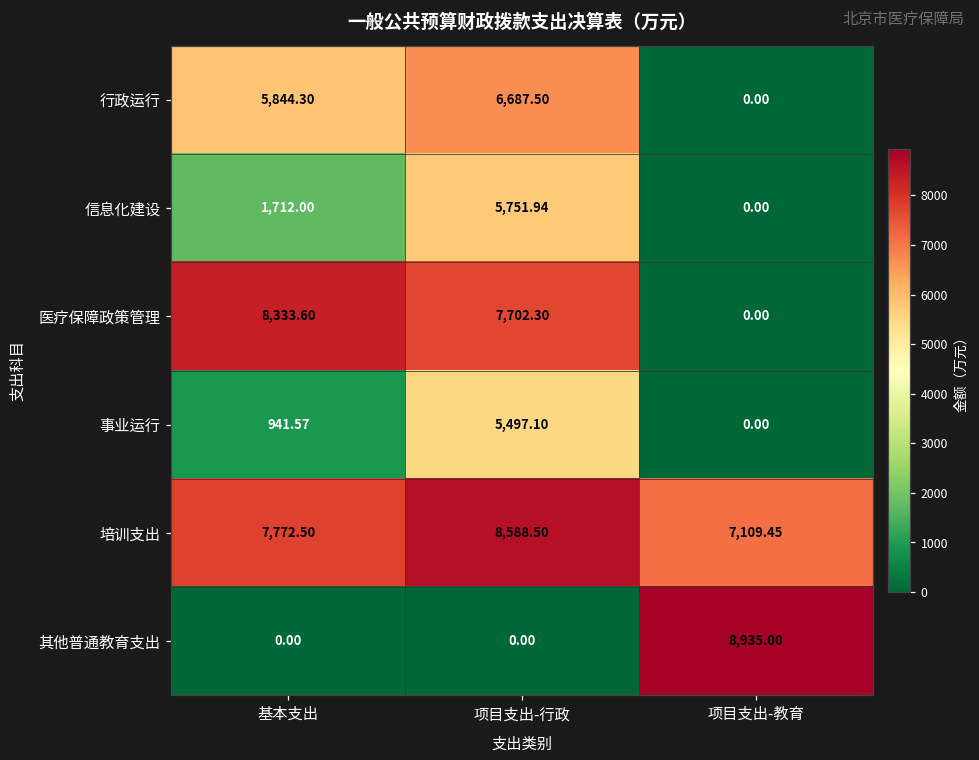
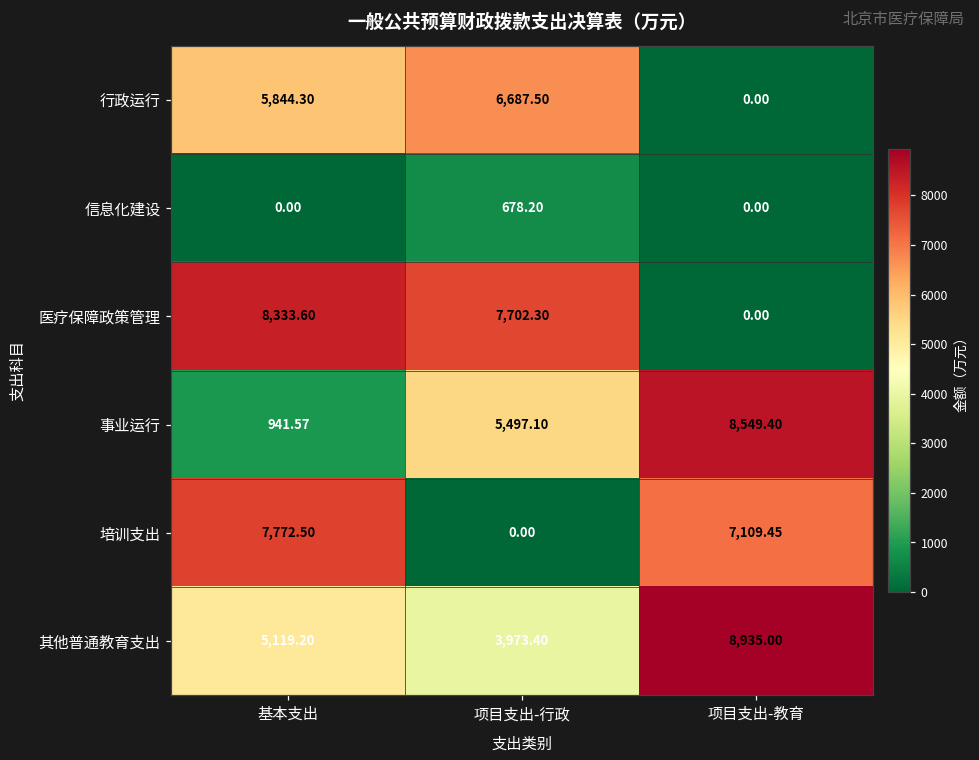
信息化建设, 基本支出: 1,712.00 -> 0.00
信息化建设, 项目支出-行政: 5,751.94 -> 678.20
事业运行, 项目支出-教育: 0.00 -> 8,549.40
培训支出, 项目支出-行政: 8,588.50 -> 0.00
其他普通教育支出, 基本支出: 0.00 -> 5,119.20
其他普通教育支出, 项目支出-行政: 0.00 -> 3,973.40
